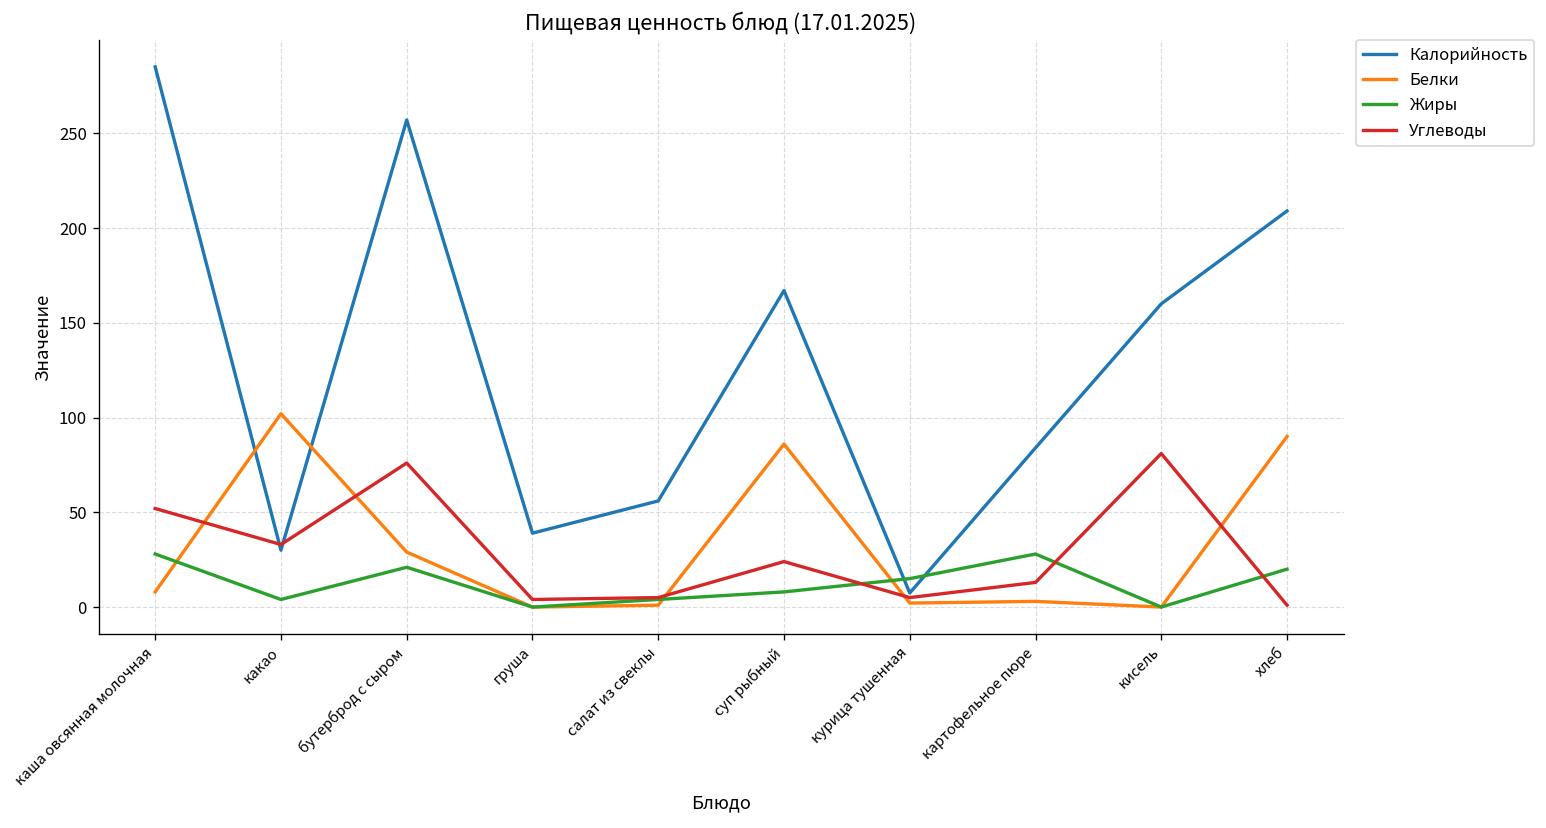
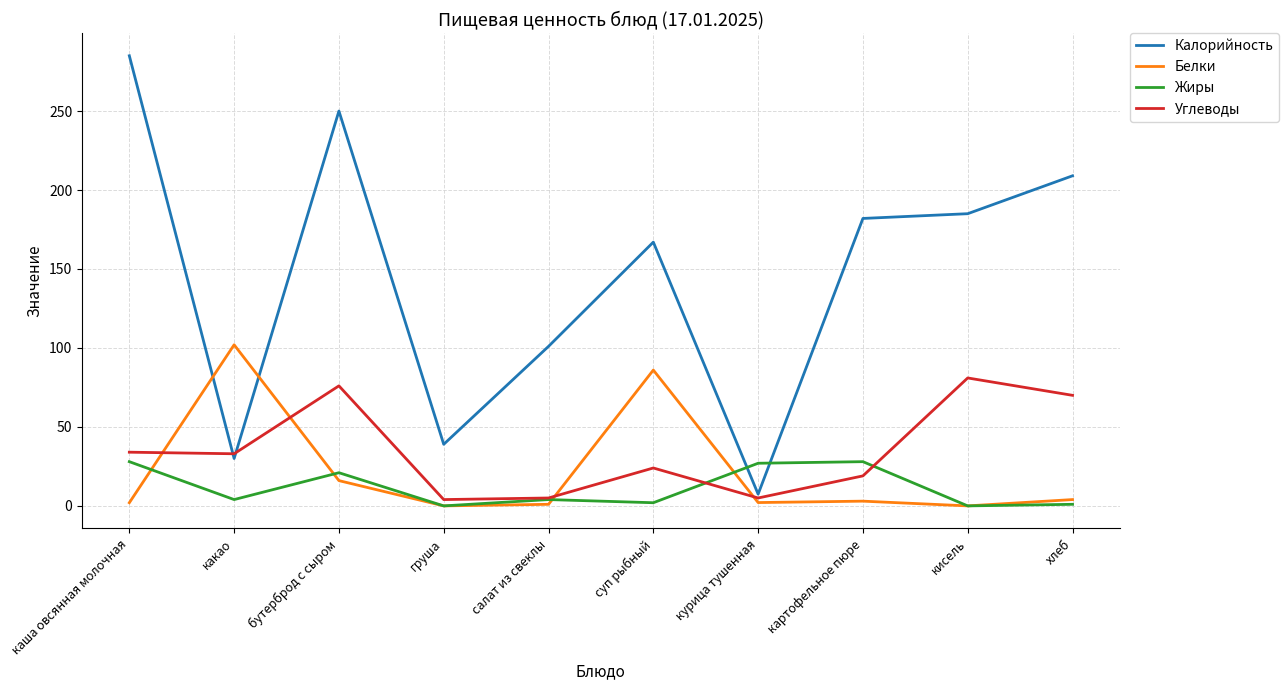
Белки, каша овсянная молочная: 8 -> 2
Углеводы, каша овсянная молочная: 52 -> 34
Калорийность, бутерброд с сыром: 257 -> 250
Белки, бутерброд с сыром: 29 -> 16
Калорийность, салат из свеклы: 56 -> 101
Жиры, суп рыбный: 8 -> 2
Жиры, курица тушенная: 15 -> 27
Калорийность, картофельное пюре: 84 -> 182
Углеводы, картофельное пюре: 13 -> 19
Калорийность, кисель: 160 -> 185
Белки, хлеб: 90 -> 4
Жиры, хлеб: 20 -> 1
Углеводы, хлеб: 1 -> 70
